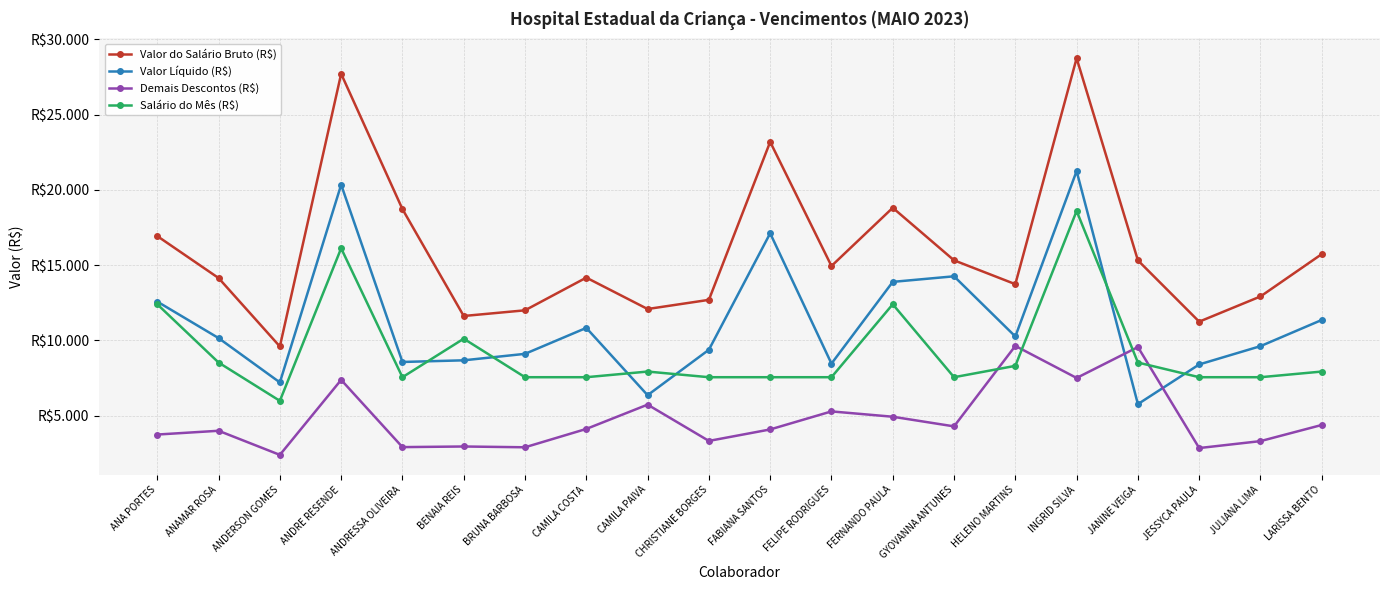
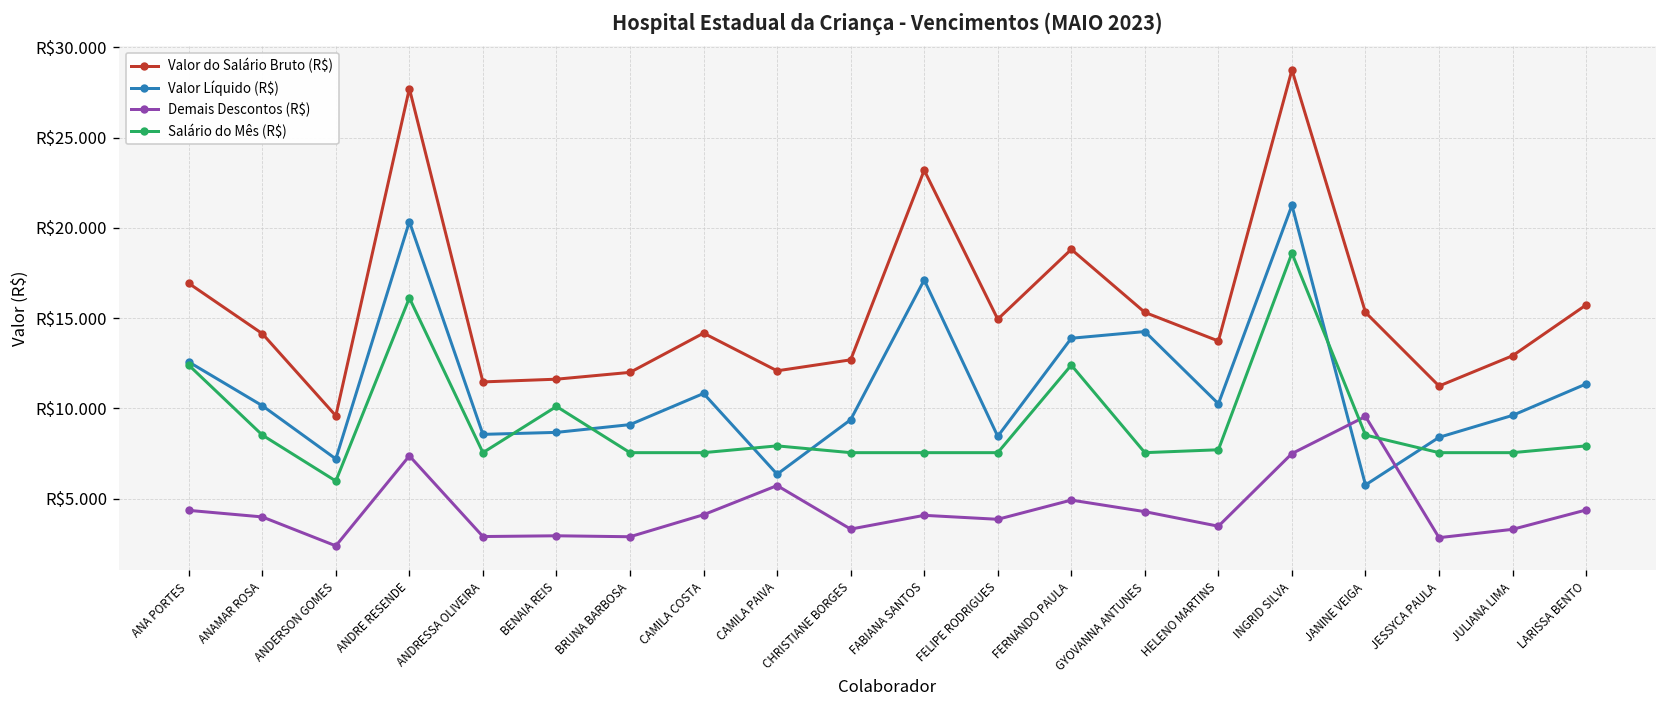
Demais Descontos (R$), ANA PORTES: R$3.7 -> R$4.4
Valor do Salário Bruto (R$), ANDRESSA OLIVEIRA: R$18.7 -> R$11.5
Demais Descontos (R$), FELIPE RODRIGUES: R$5.3 -> R$3.9
Demais Descontos (R$), HELENO MARTINS: R$9.6 -> R$3.5
Salário do Mês (R$), HELENO MARTINS: R$8.3 -> R$7.7
